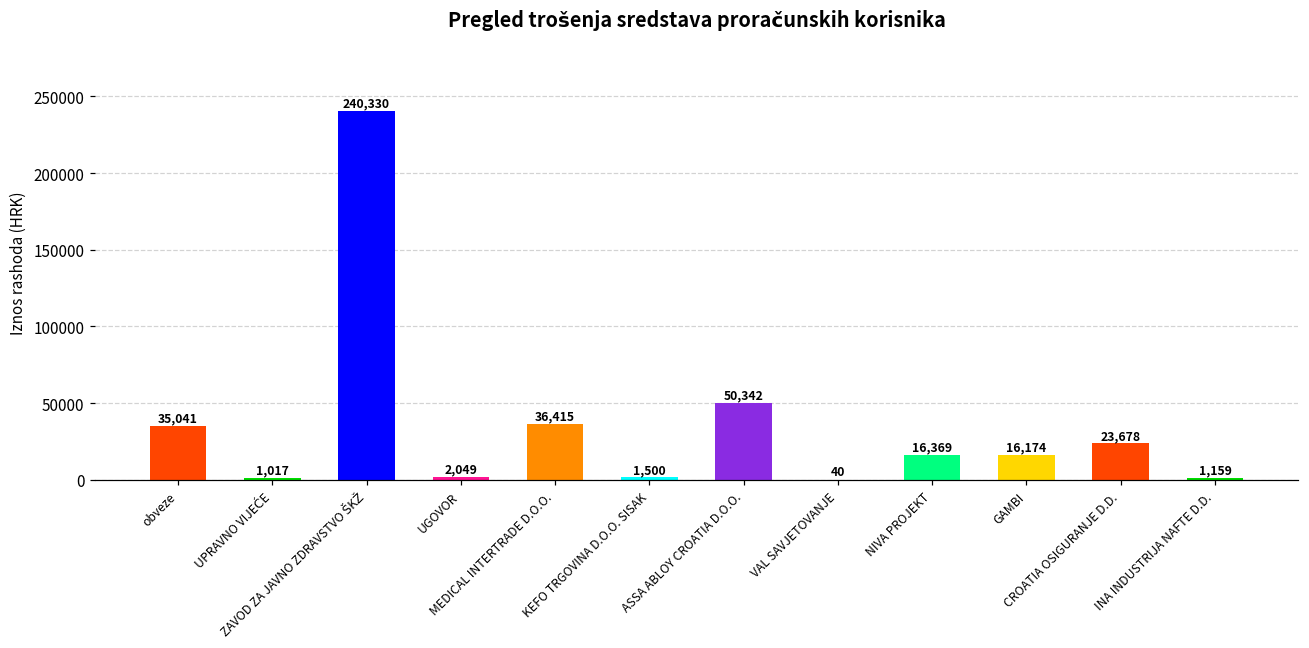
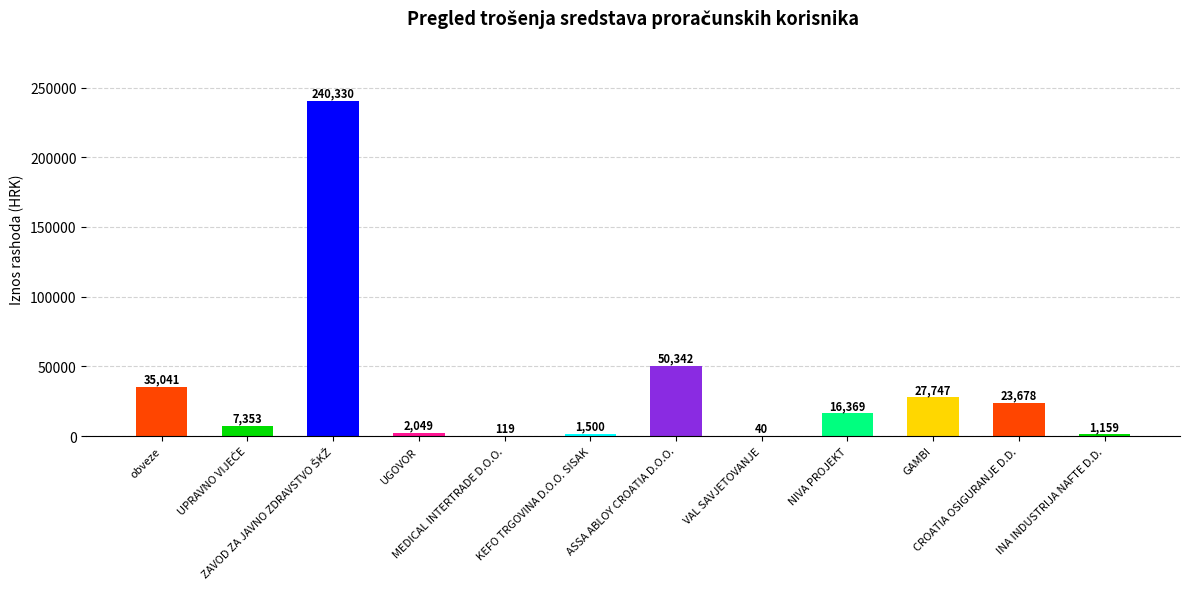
UPRAVNO VIJEĆE: 1,017 -> 7,353
MEDICAL INTERTRADE D.O.O.: 36,415 -> 119
GAMBI: 16,174 -> 27,747
